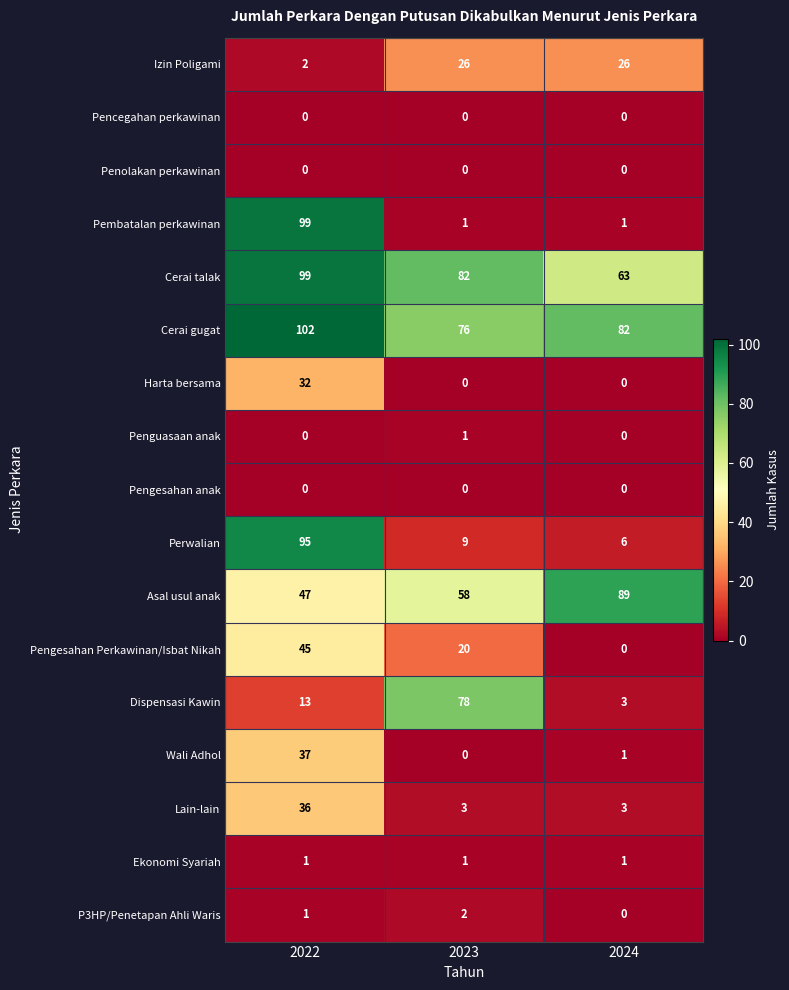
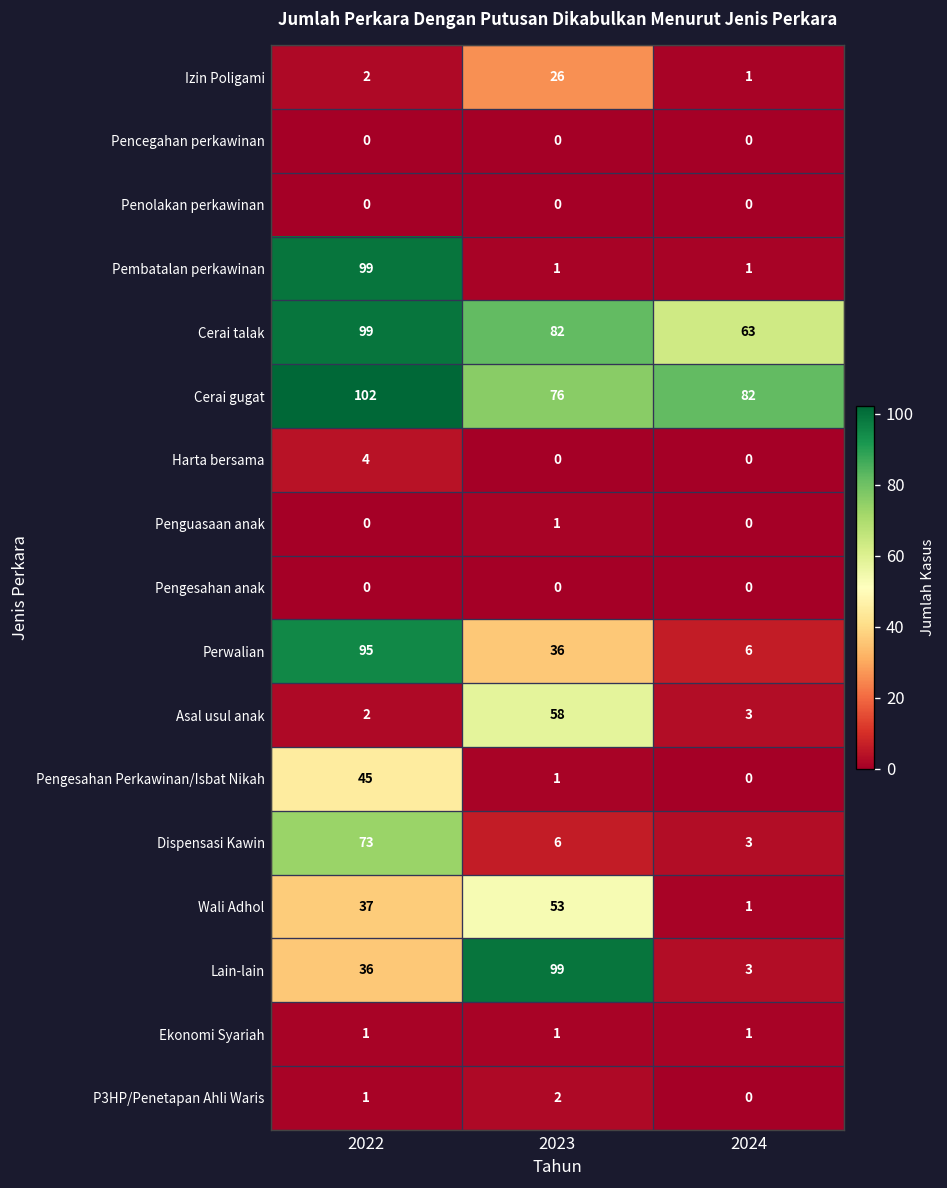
Izin Poligami, 2024: 26 -> 1
Harta bersama, 2022: 32 -> 4
Perwalian, 2023: 9 -> 36
Asal usul anak, 2022: 47 -> 2
Asal usul anak, 2024: 89 -> 3
Pengesahan Perkawinan/Isbat Nikah, 2023: 20 -> 1
Dispensasi Kawin, 2022: 13 -> 73
Dispensasi Kawin, 2023: 78 -> 6
Wali Adhol, 2023: 0 -> 53
Lain-lain, 2023: 3 -> 99
